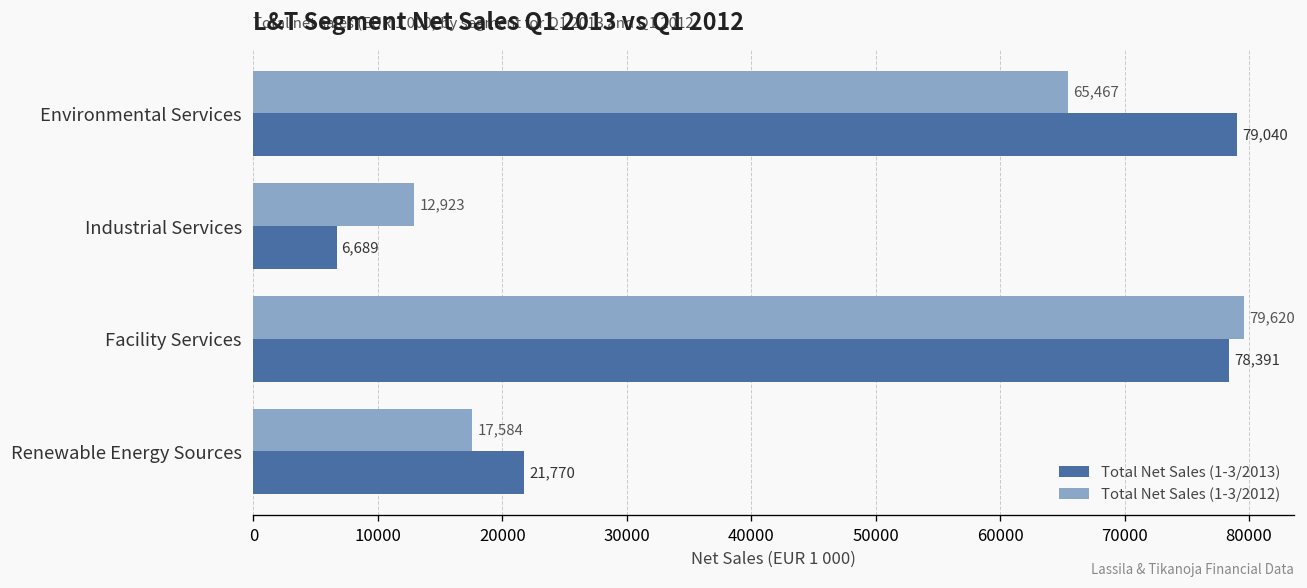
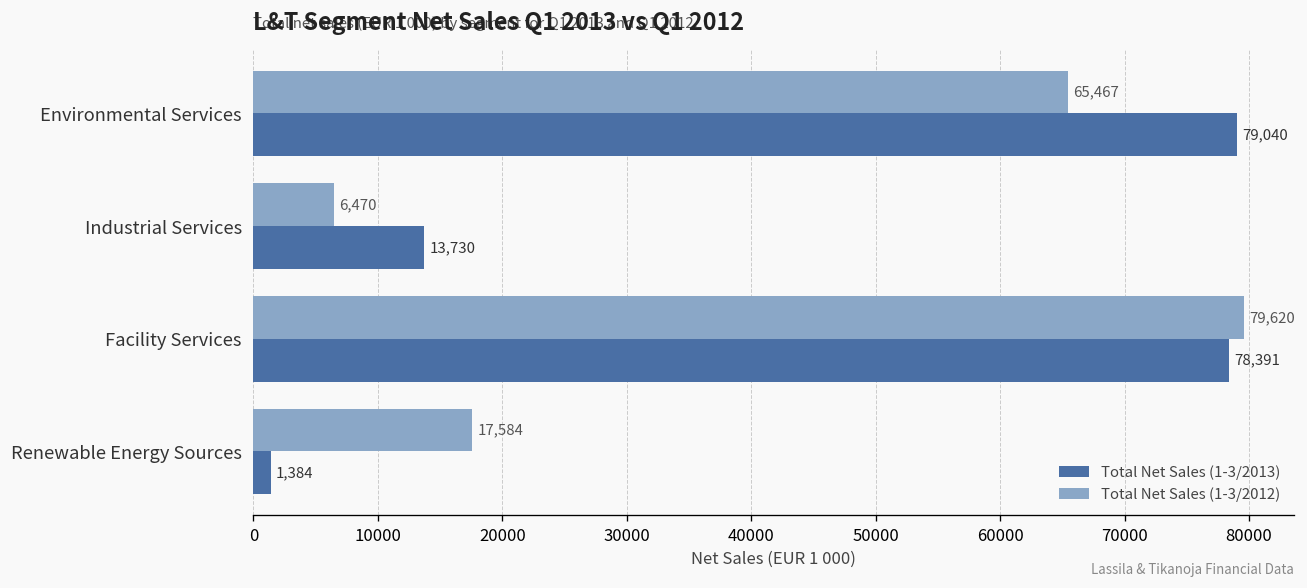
Total Net Sales (1-3/2012), Industrial Services: 12,923 -> 6,470
Total Net Sales (1-3/2013), Industrial Services: 6,689 -> 13,730
Total Net Sales (1-3/2013), Renewable Energy Sources: 21,770 -> 1,384
